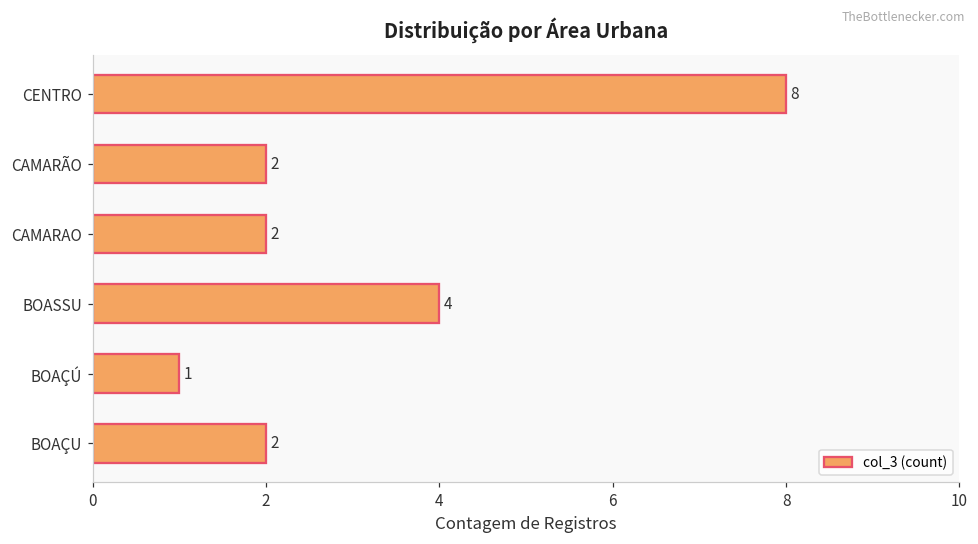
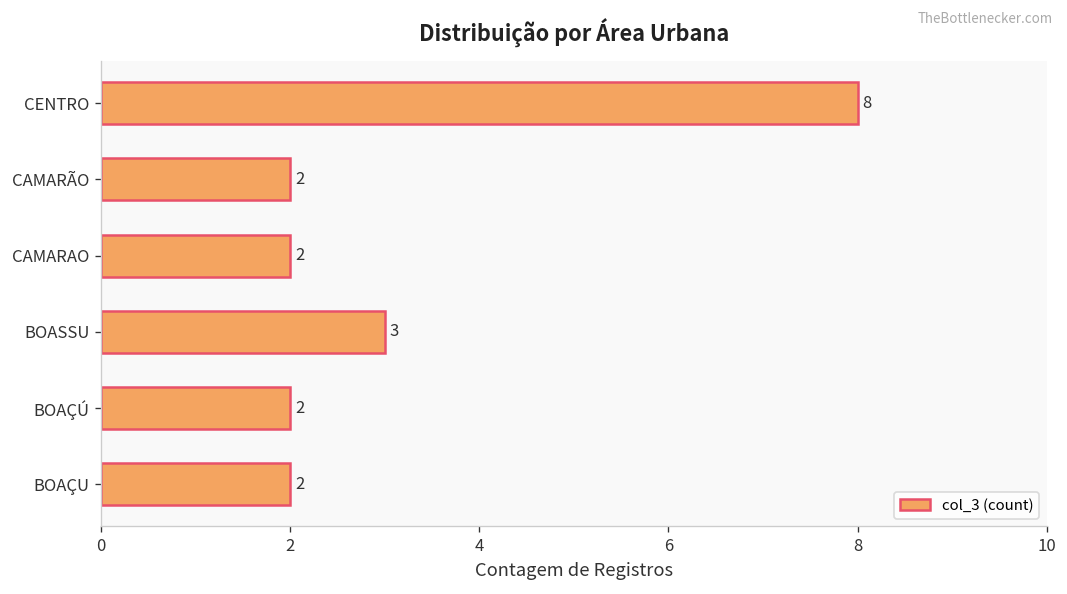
BOASSU: 4 -> 3
BOAÇÚ: 1 -> 2
